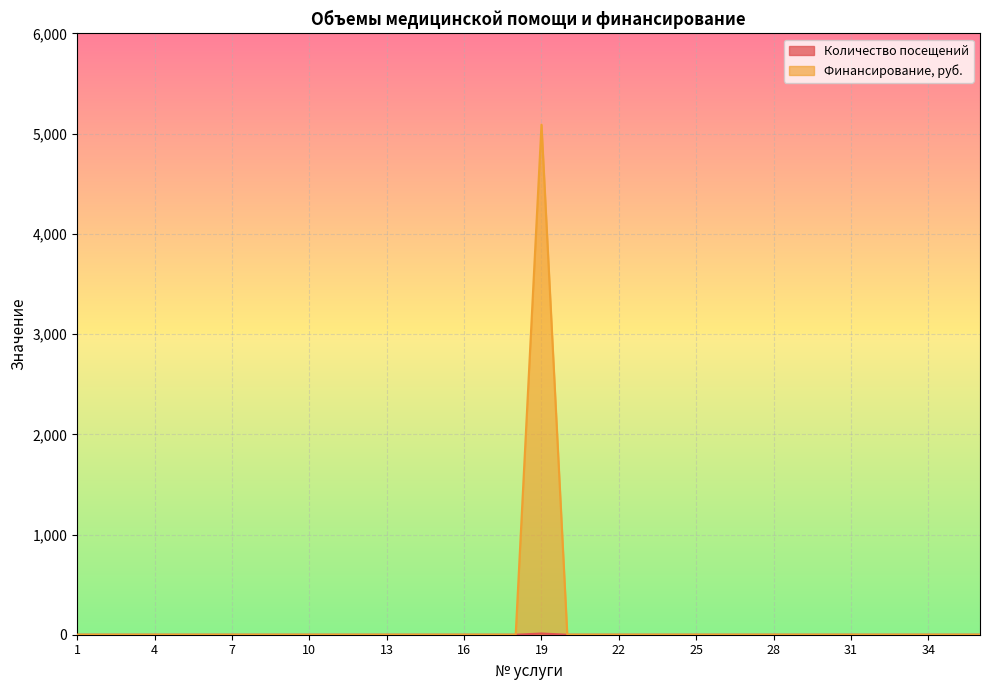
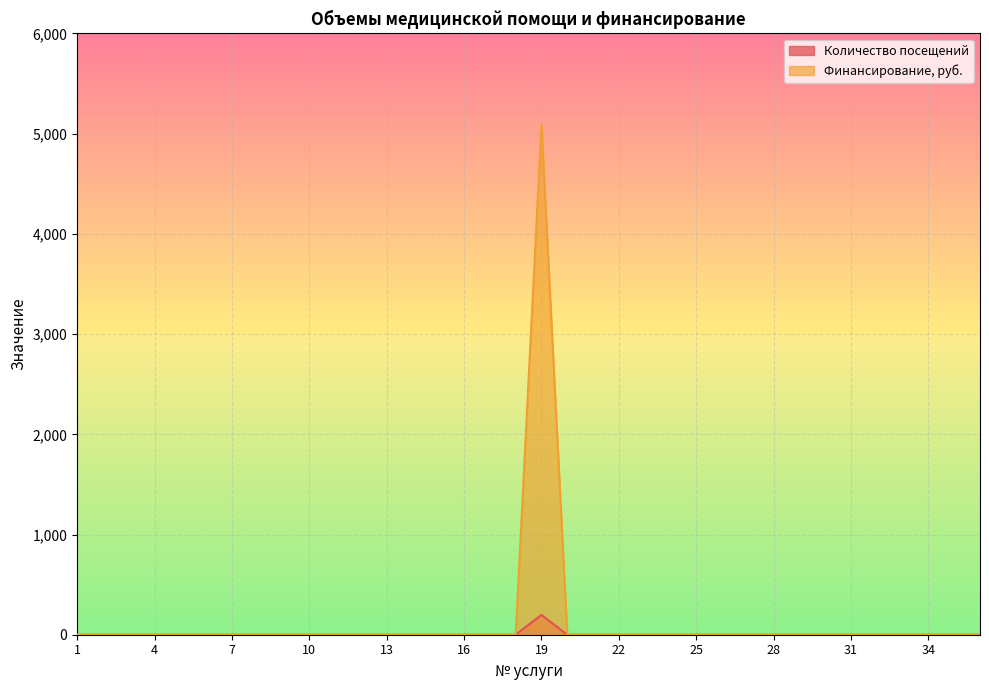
Количество посещений, 19: 10 -> 200
